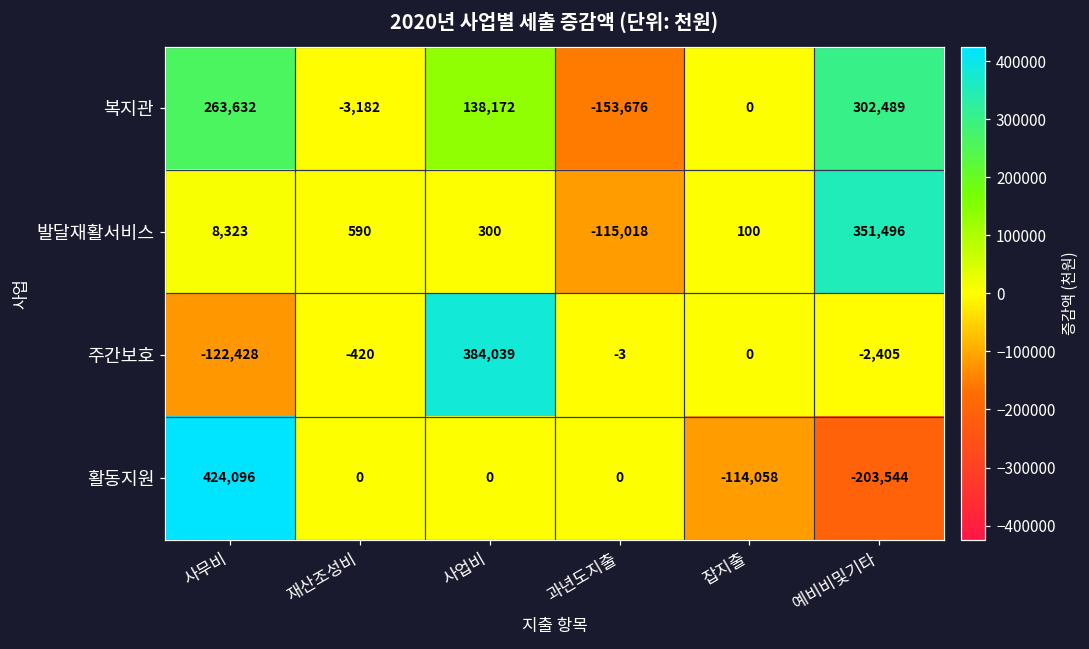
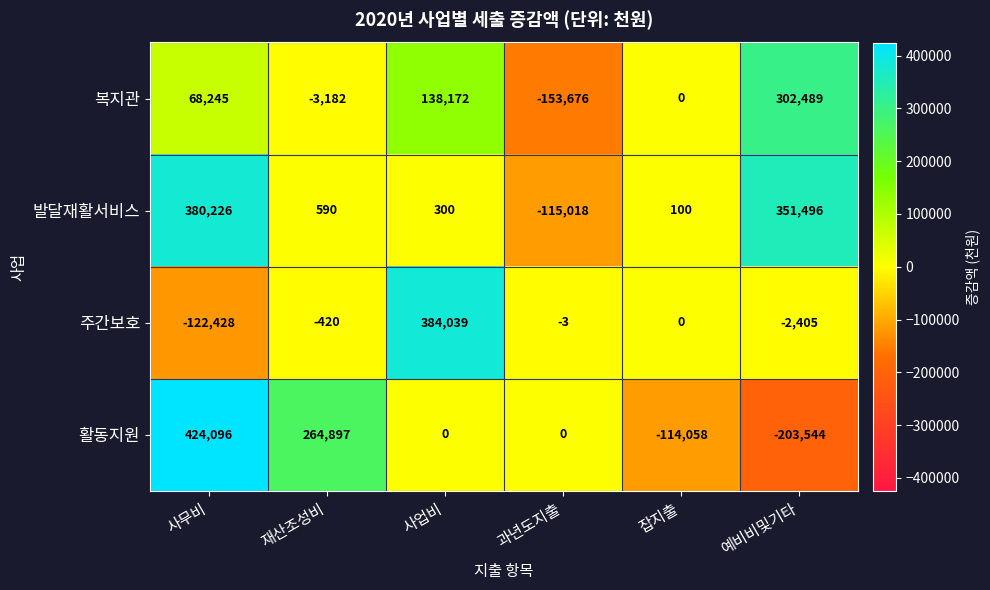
복지관, 사무비: 263,632 -> 68,245
발달재활서비스, 사무비: 8,323 -> 380,226
활동지원, 재산조성비: 0 -> 264,897
